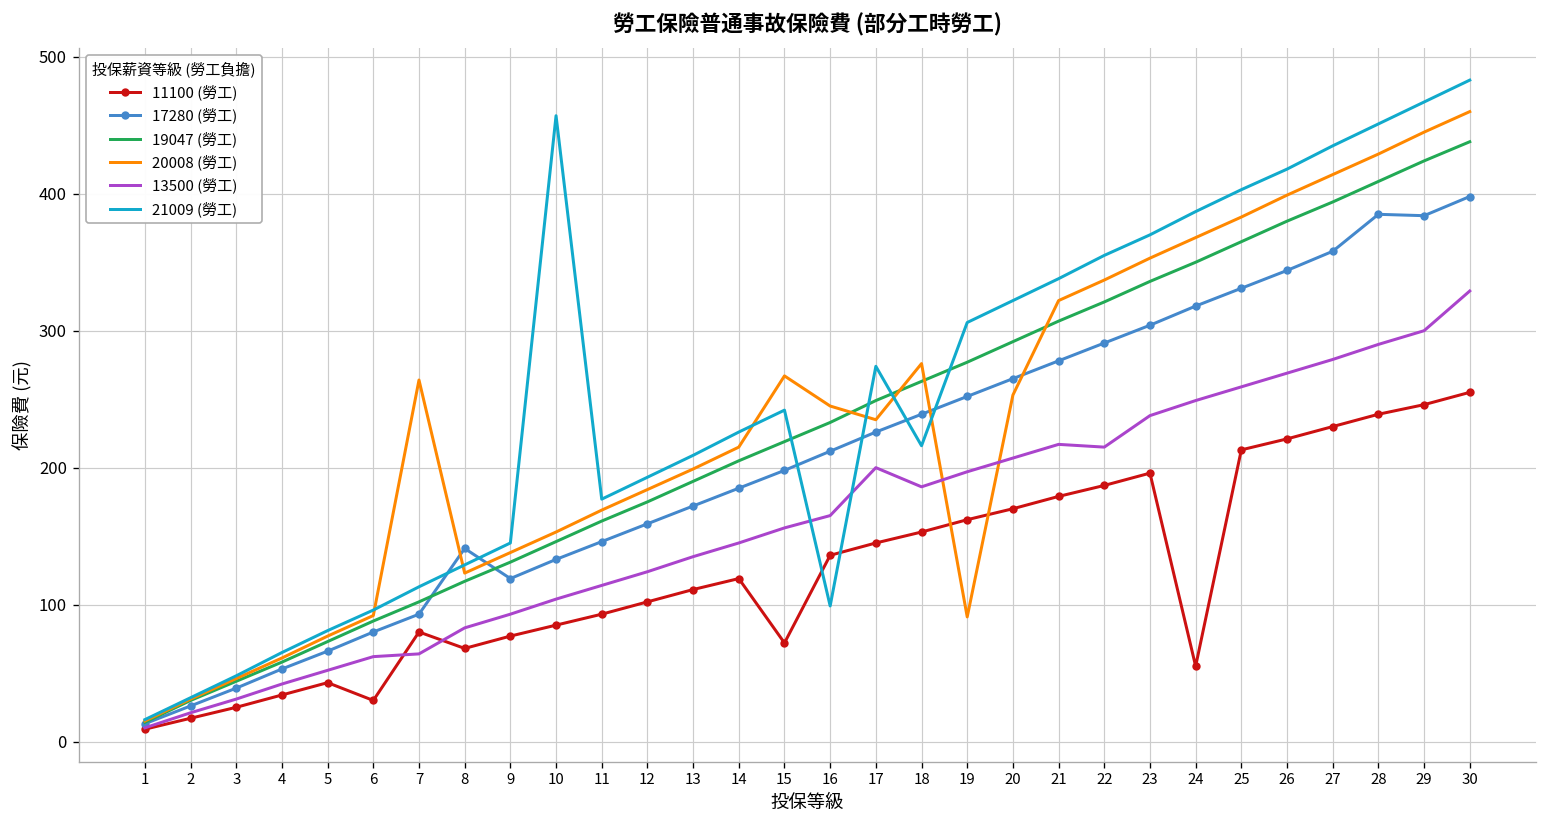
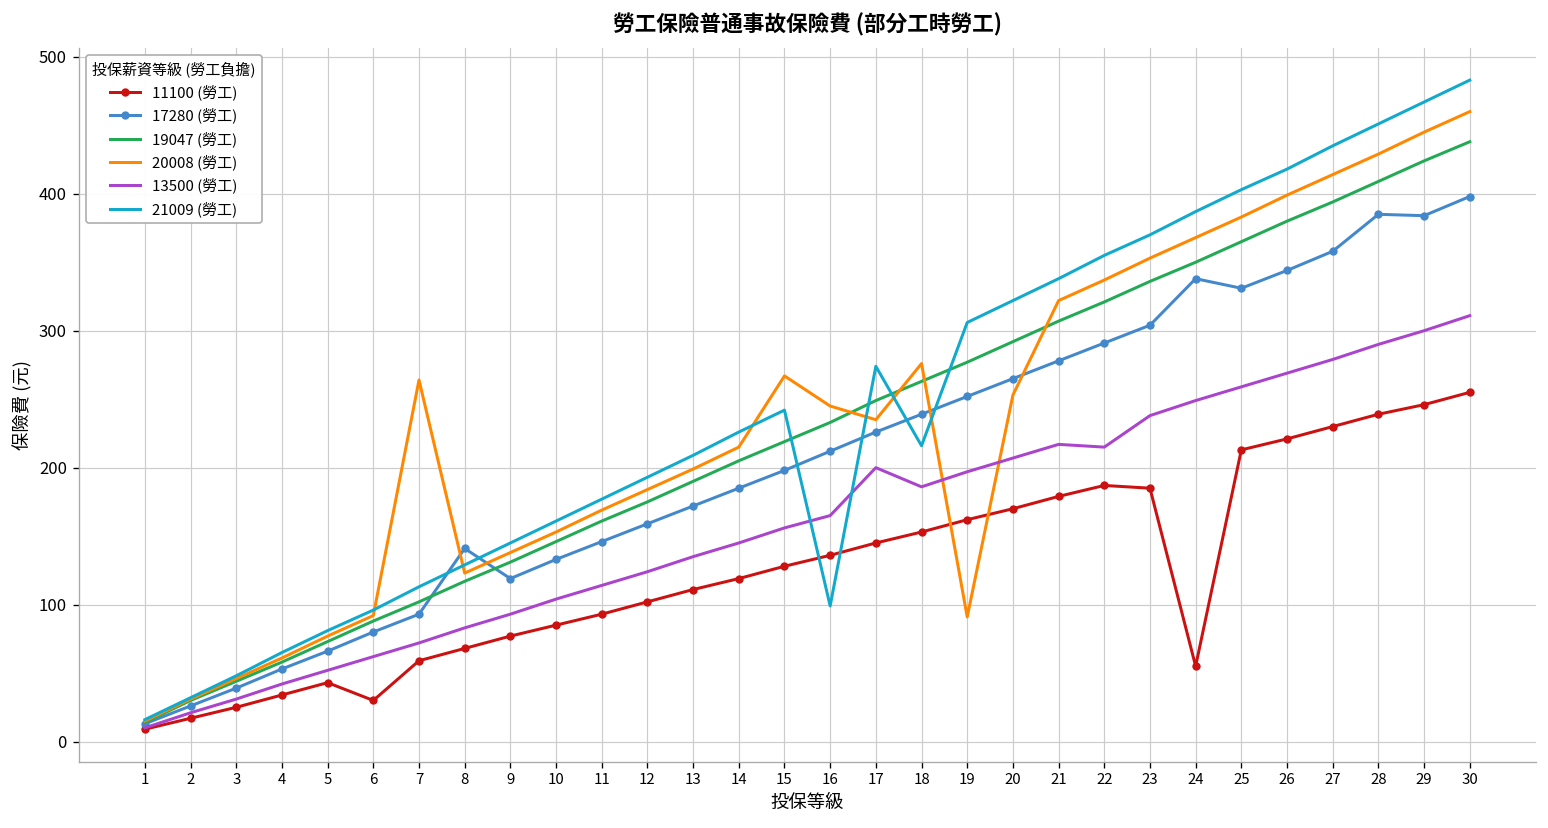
11100 (勞工), 7: 80 -> 59
13500 (勞工), 7: 64 -> 72
21009 (勞工), 10: 457 -> 161
11100 (勞工), 15: 72 -> 128
11100 (勞工), 23: 196 -> 185
17280 (勞工), 24: 318 -> 338
13500 (勞工), 30: 329 -> 311
